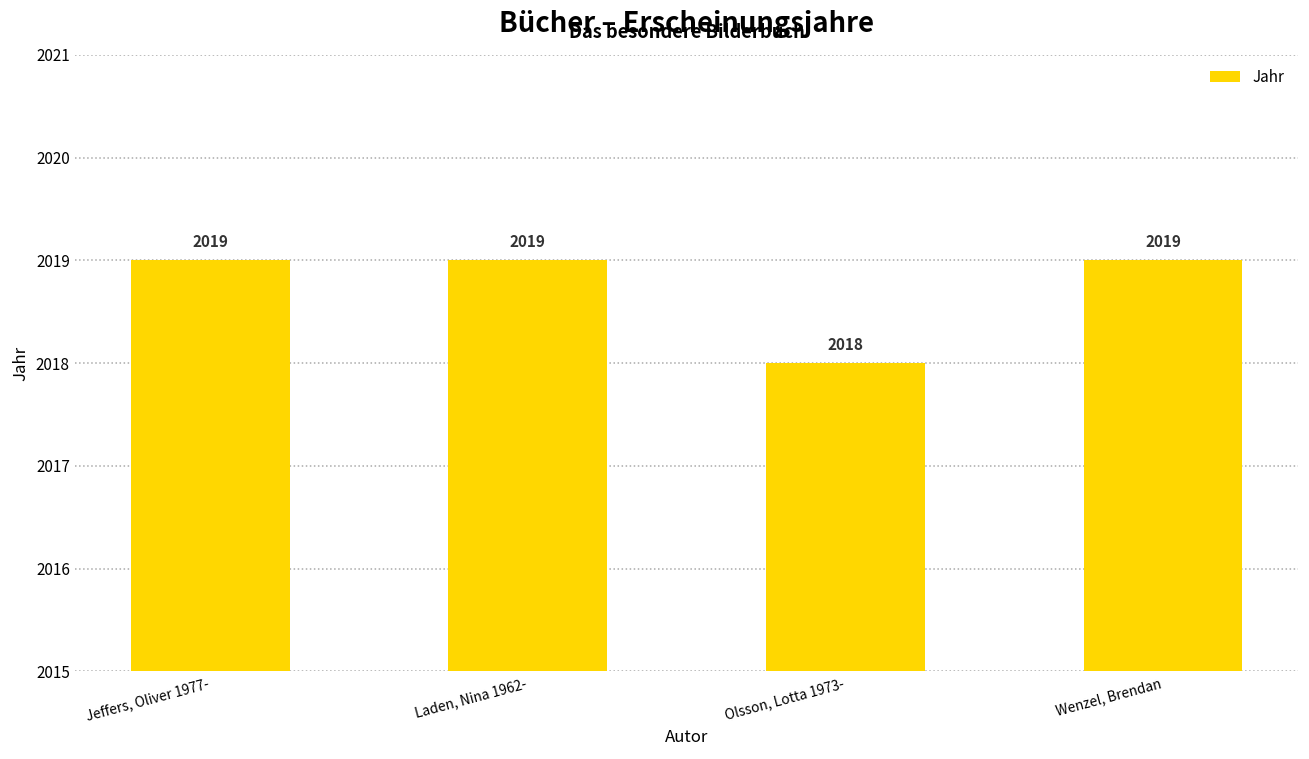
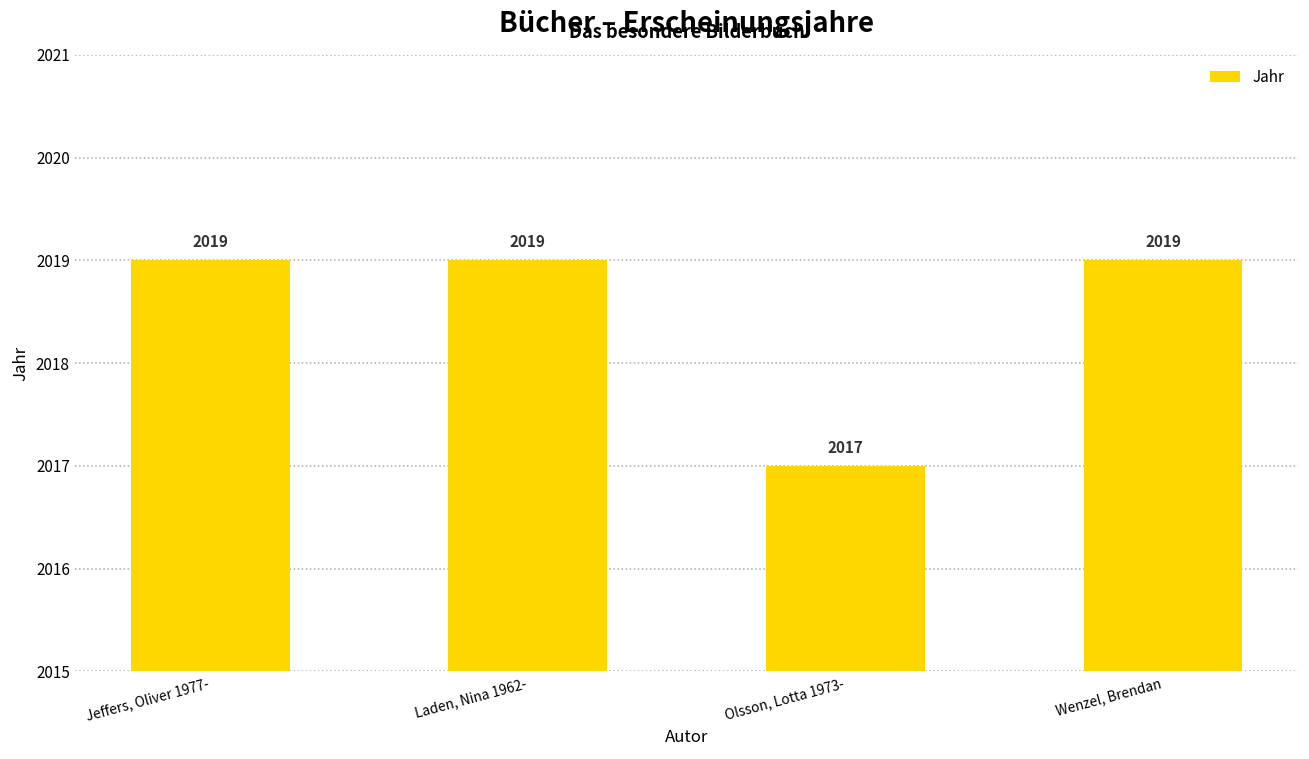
Olsson, Lotta 1973-: 2018 -> 2017
